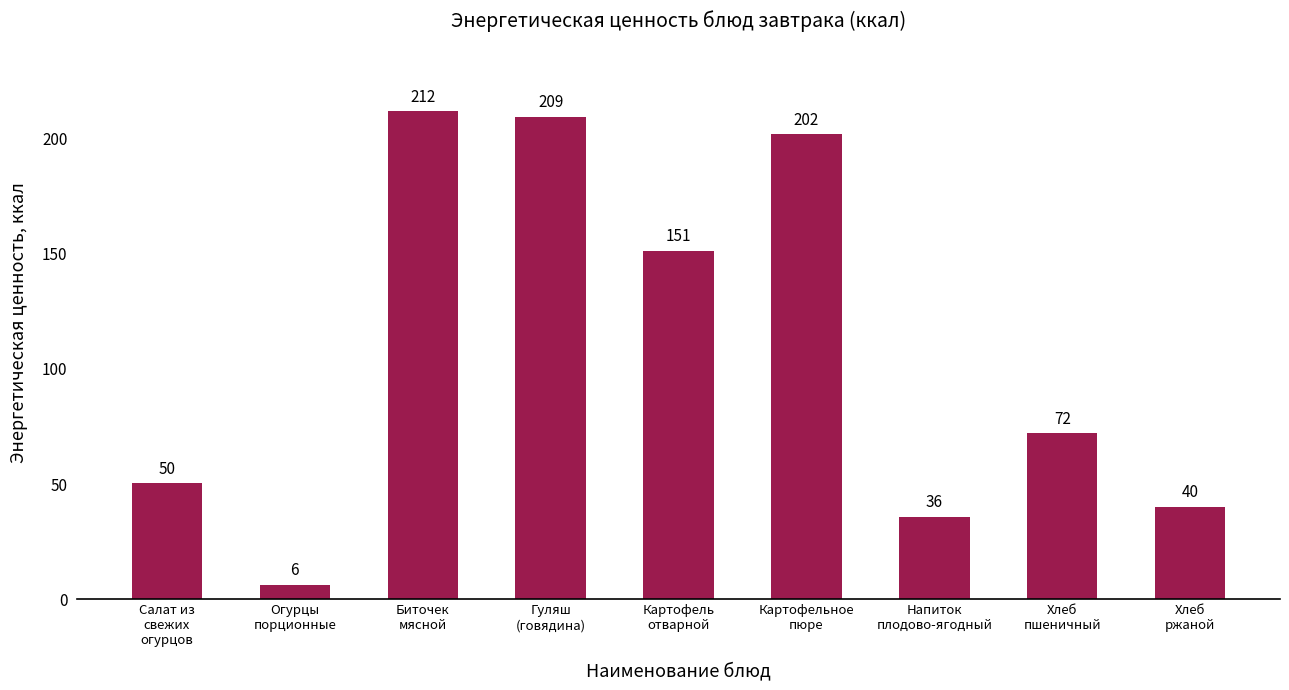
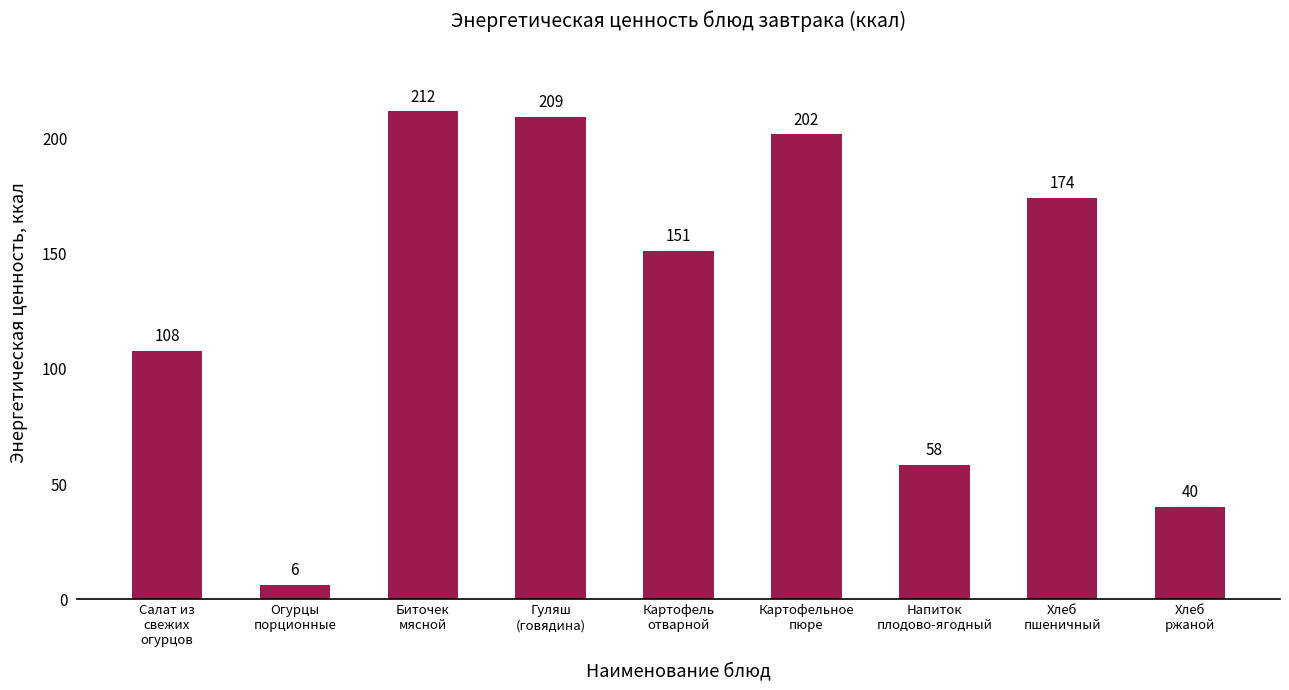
Салат из свежих огурцов: 50 -> 108
Напиток плодово-ягодный: 36 -> 58
Хлеб пшеничный: 72 -> 174
